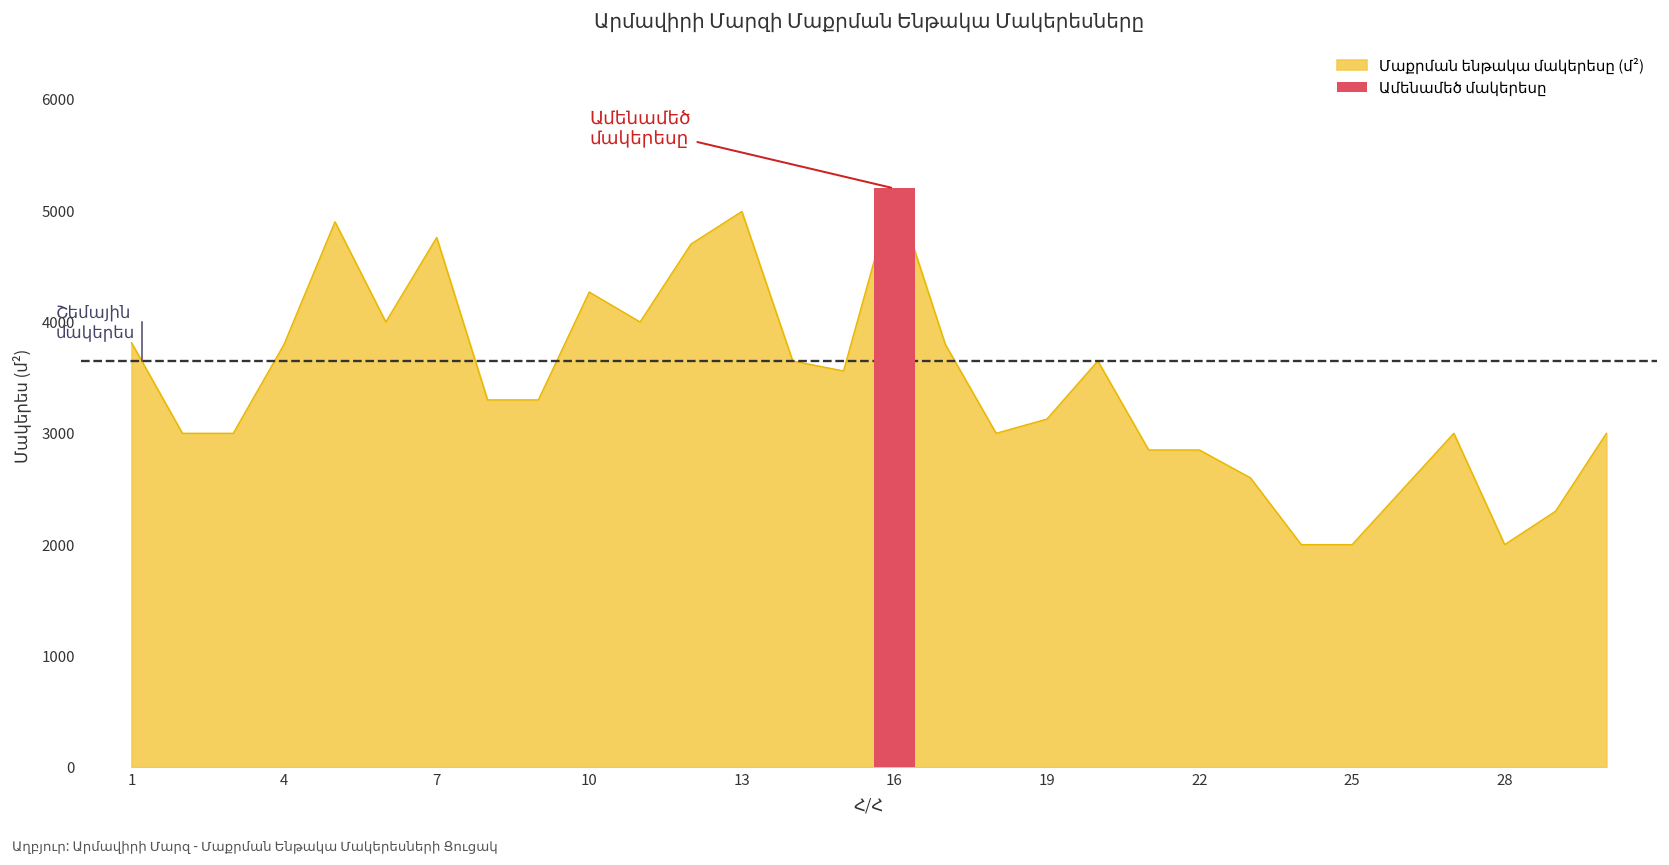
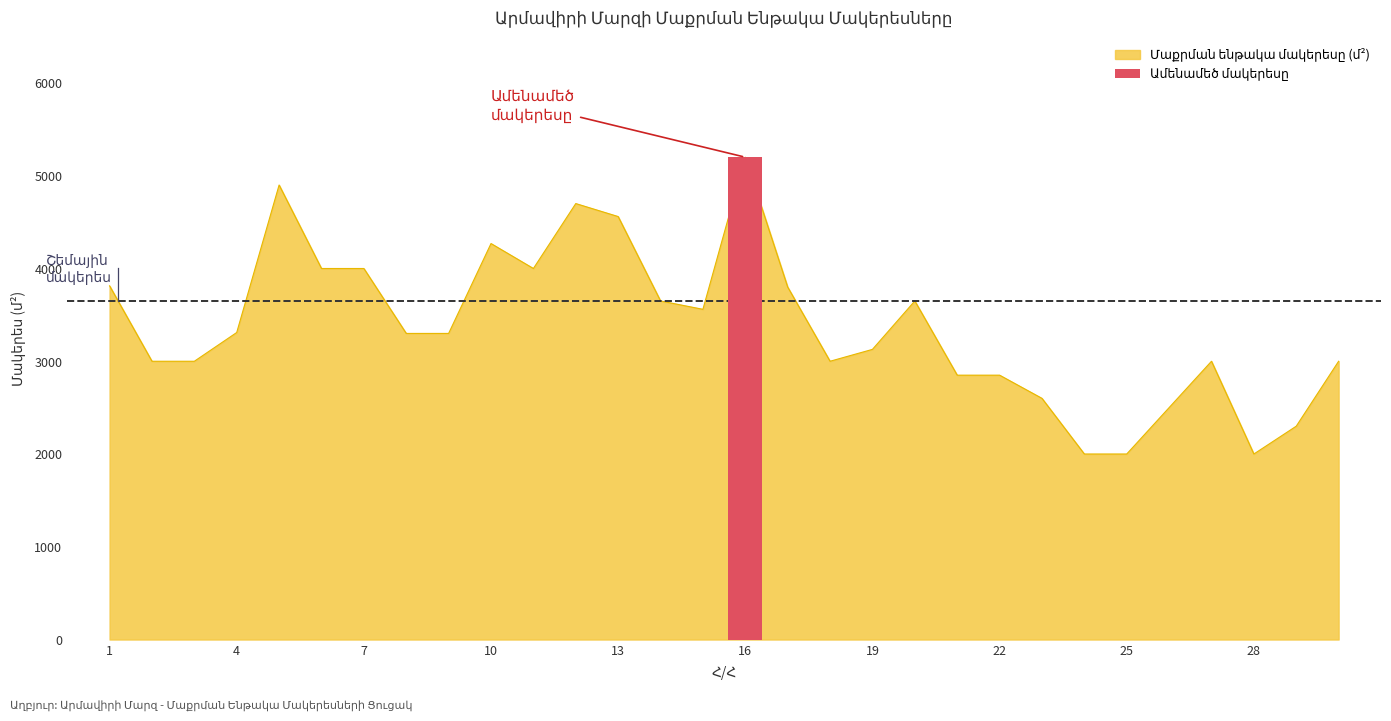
Մաքրման ենթակա մակերեսը (մ²), 4: 3800 -> 3300
Մաքրման ենթակա մակերեսը (մ²), 7: 4800 -> 4000
Մաքրման ենթակա մակերեսը (մ²), 13: 5000 -> 4600
